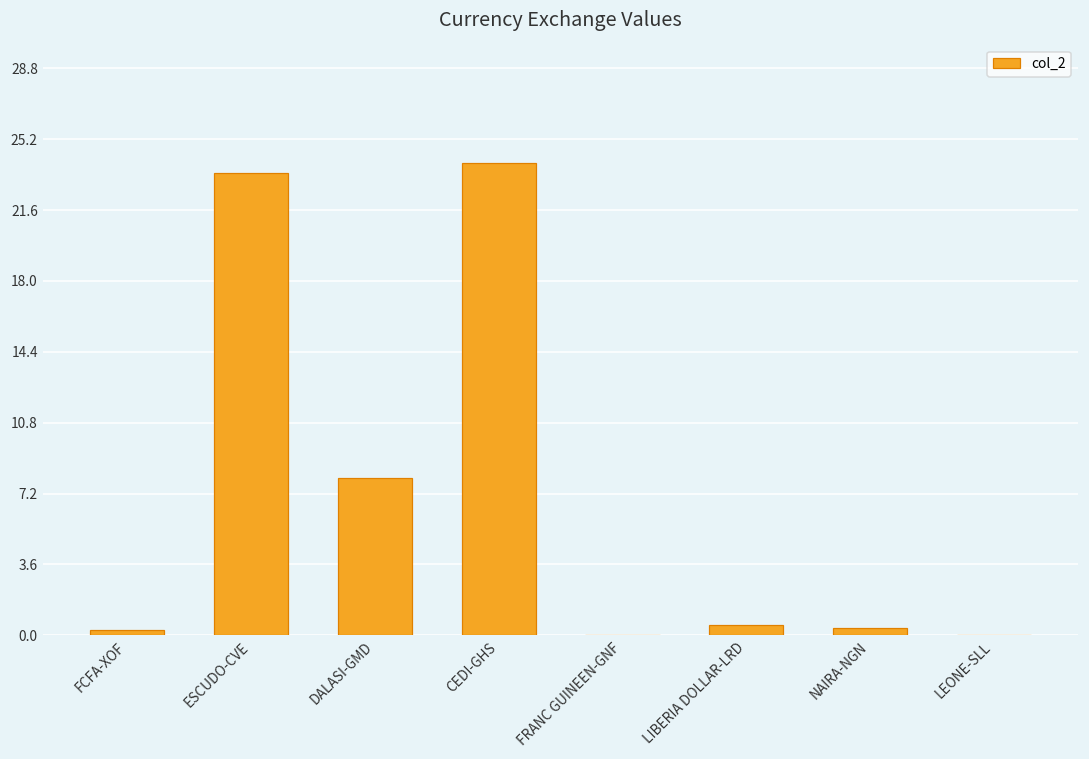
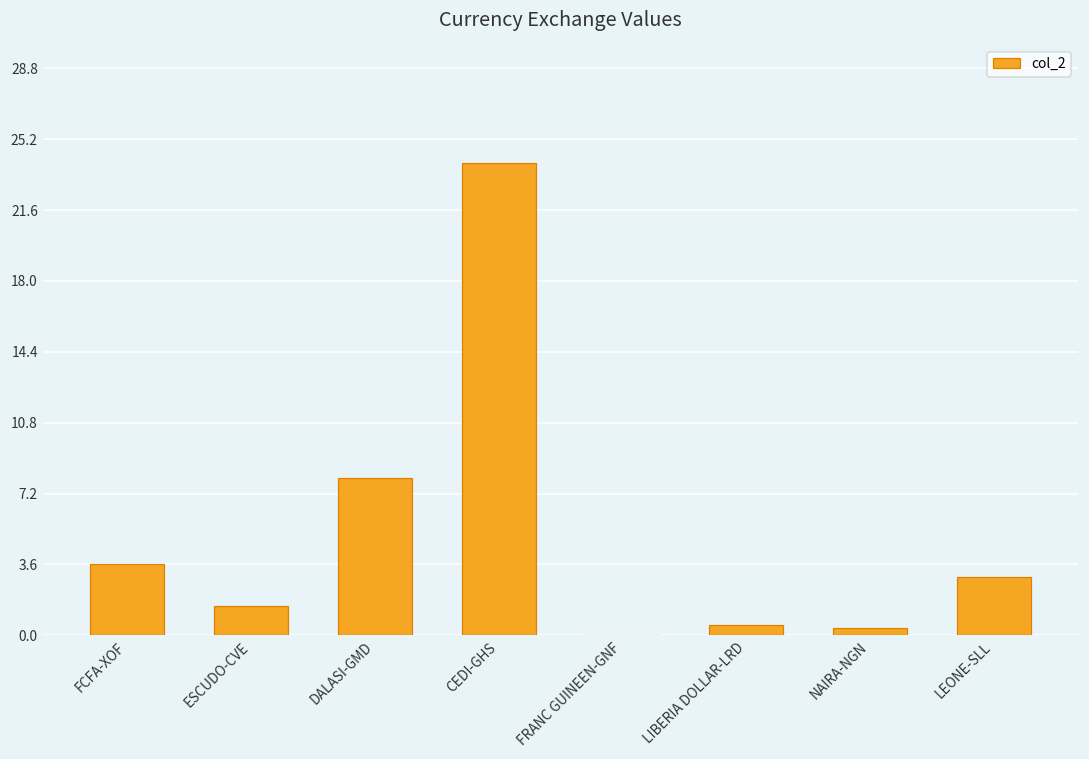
FCFA-XOF: 0.2 -> 3.6
ESCUDO-CVE: 23.5 -> 1.5
LEONE-SLL: 0.0 -> 3.0
